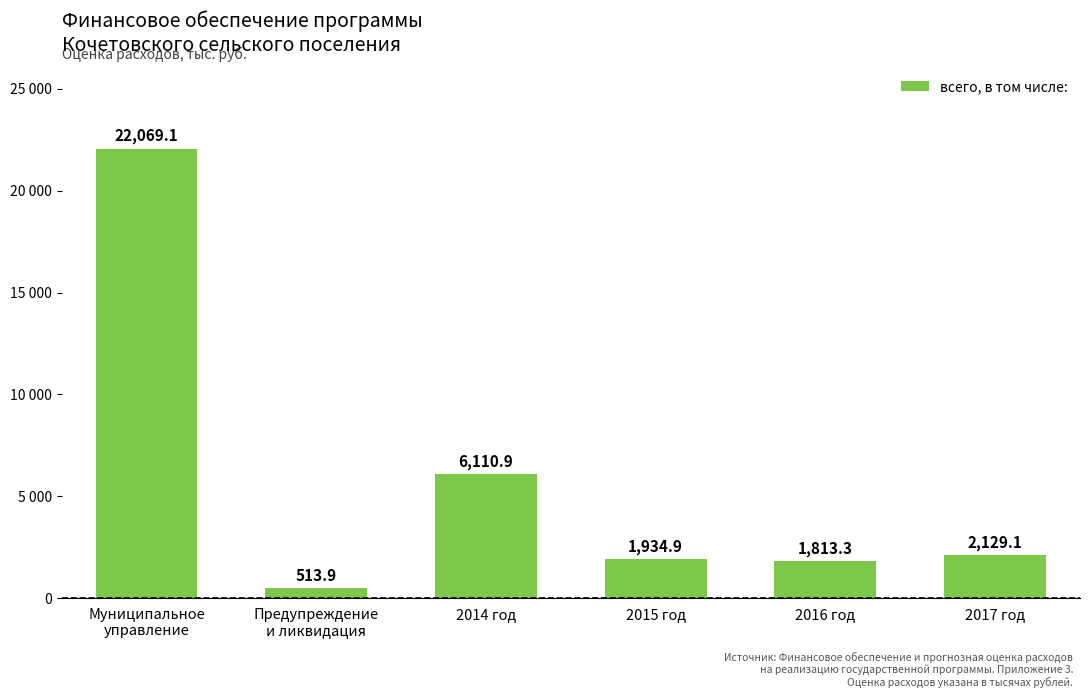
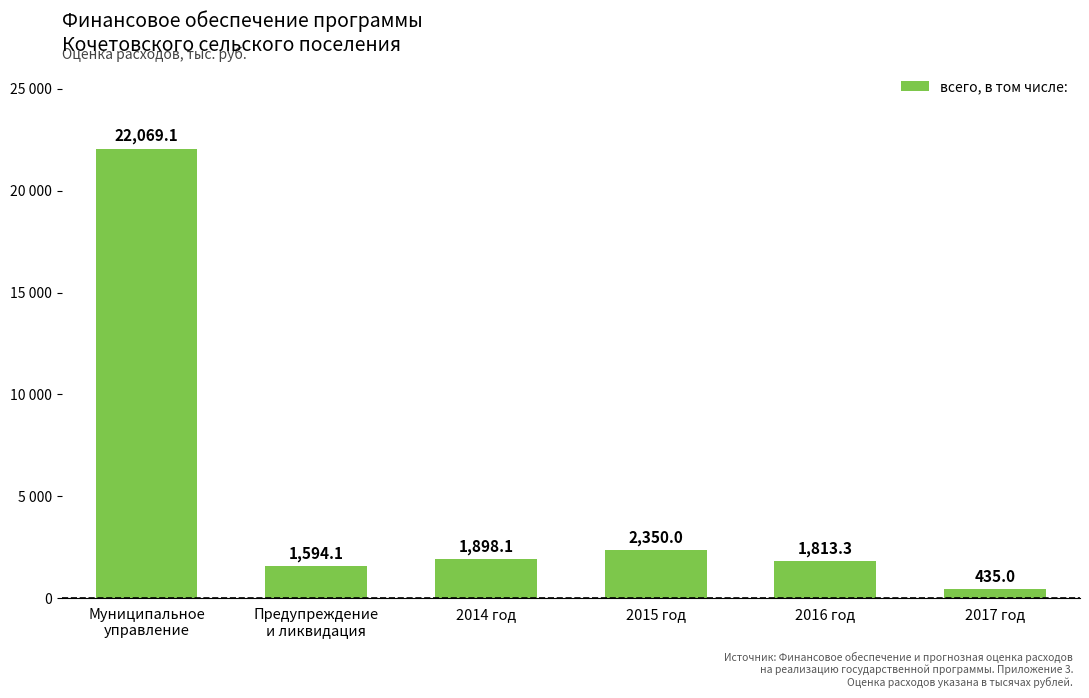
Предупреждение и ликвидация: 513.9 -> 1,594.1
2014 год: 6,110.9 -> 1,898.1
2015 год: 1,934.9 -> 2,350.0
2017 год: 2,129.1 -> 435.0
